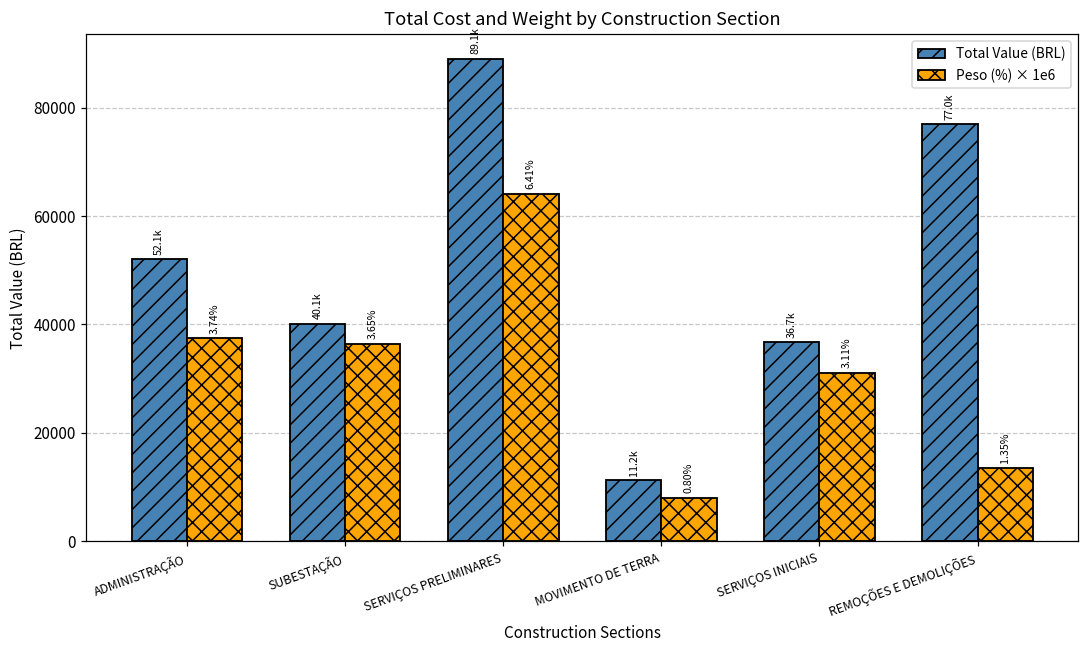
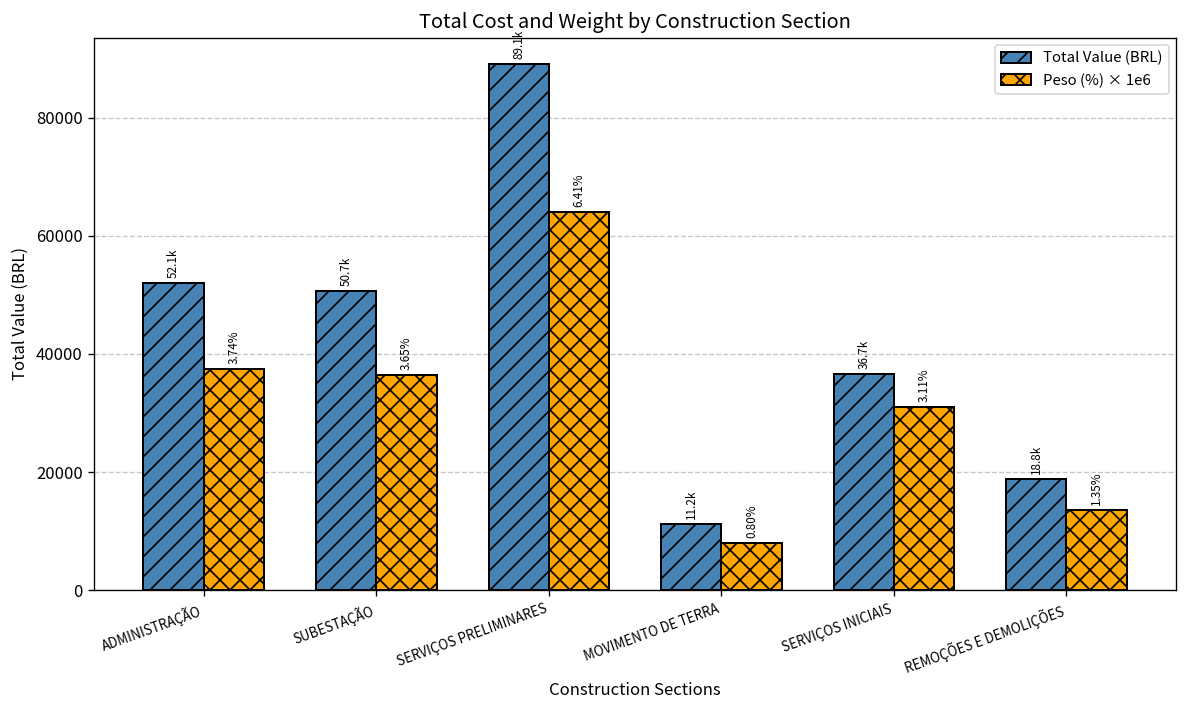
Total Value (BRL), SUBESTAÇÃO: 40.1k -> 50.7k
Total Value (BRL), REMOÇÕES E DEMOLIÇÕES: 77.0k -> 18.8k
